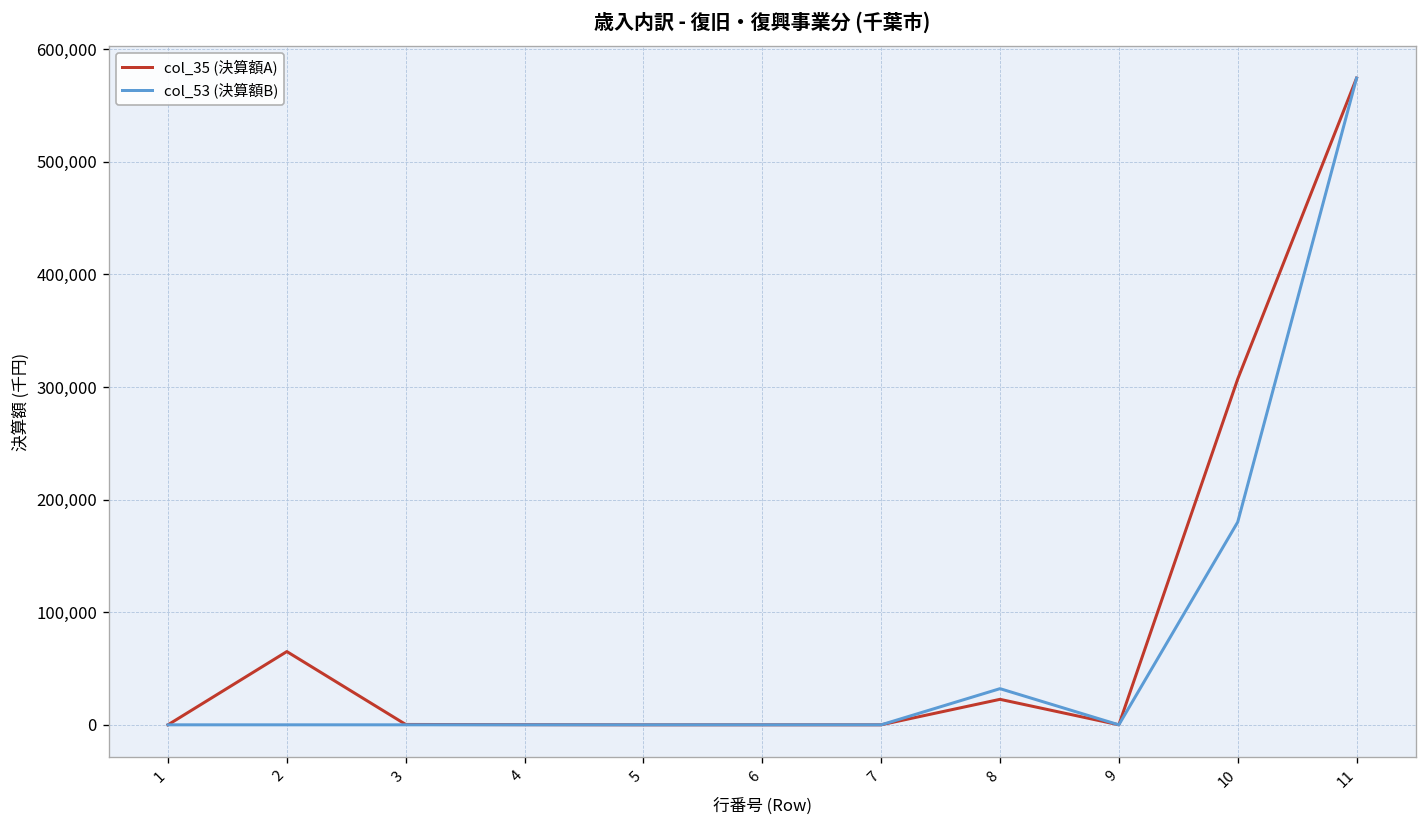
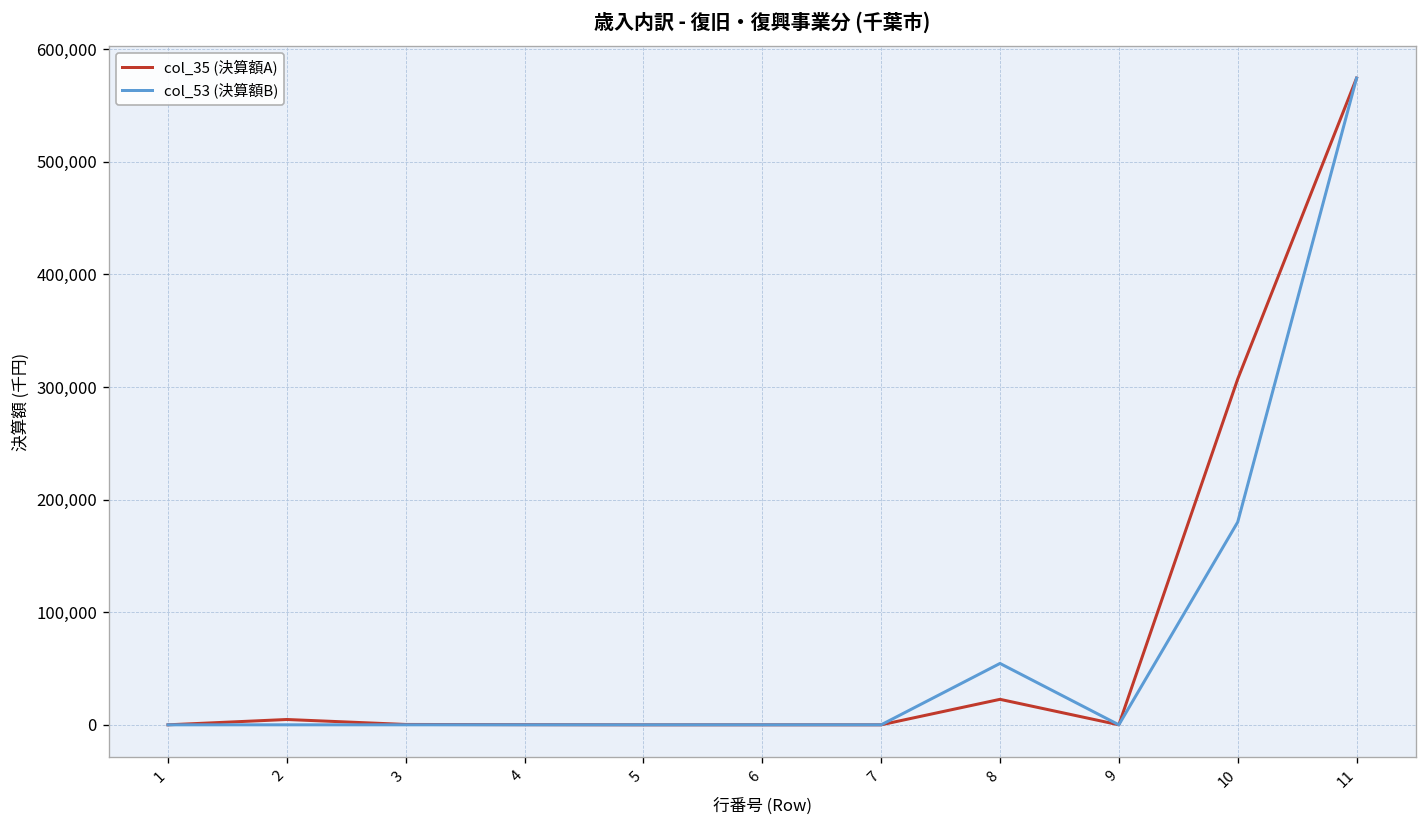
col_35 (決算額A), 2: 70,000 -> 0
col_53 (決算額B), 8: 30,000 -> 50,000
